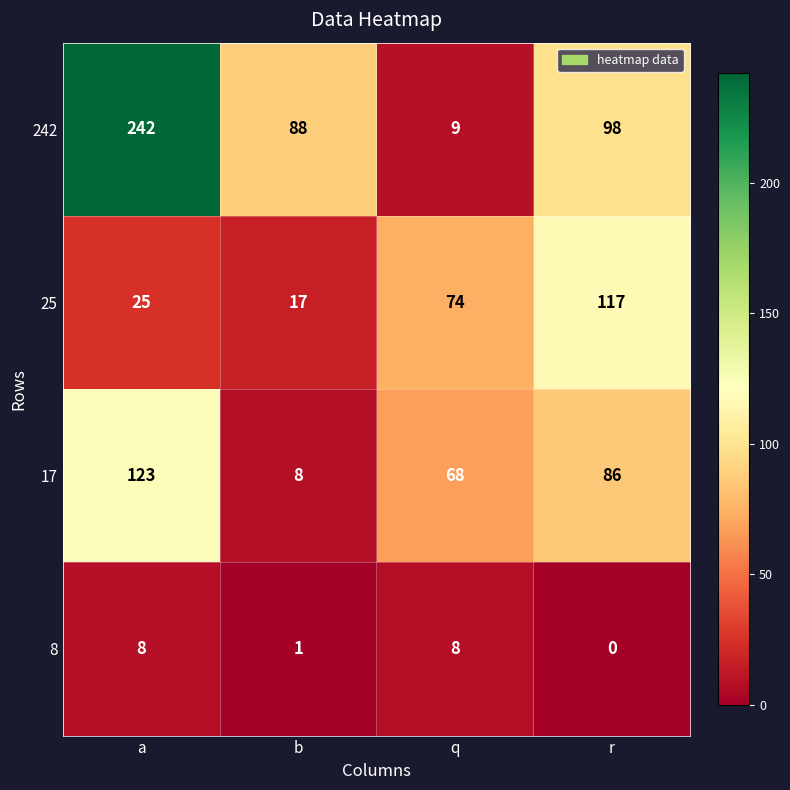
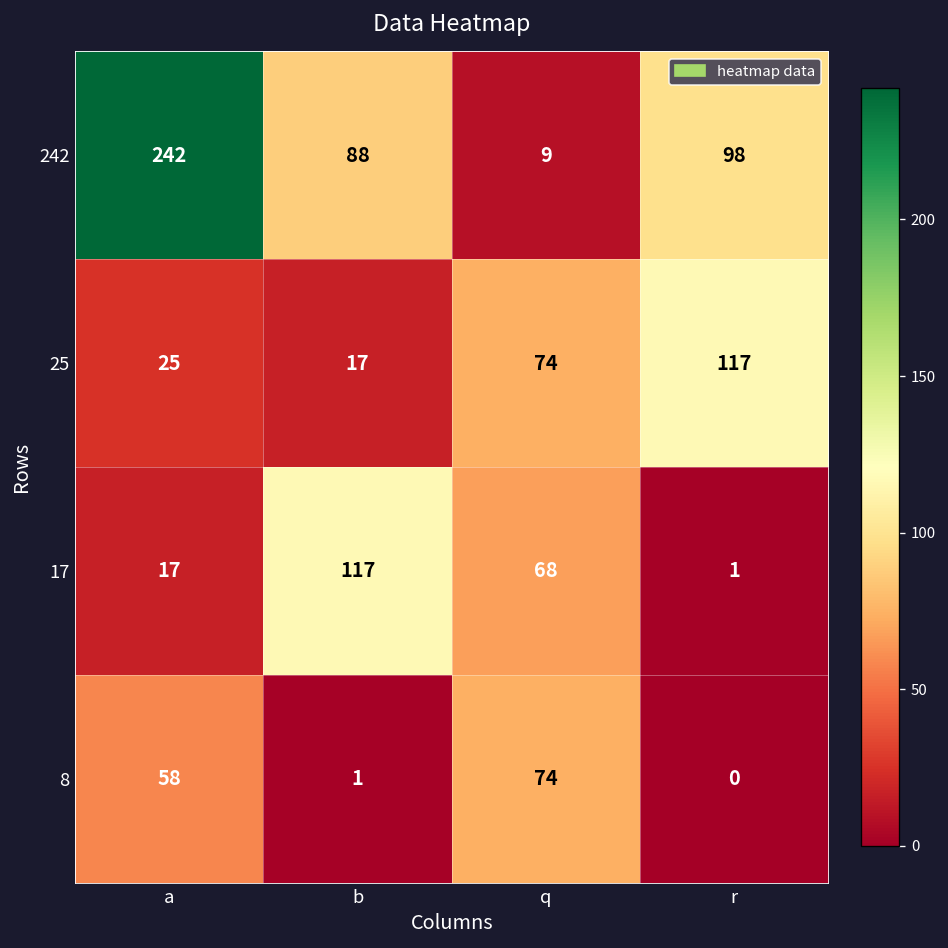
17, a: 123 -> 17
17, b: 8 -> 117
17, r: 86 -> 1
8, a: 8 -> 58
8, q: 8 -> 74
